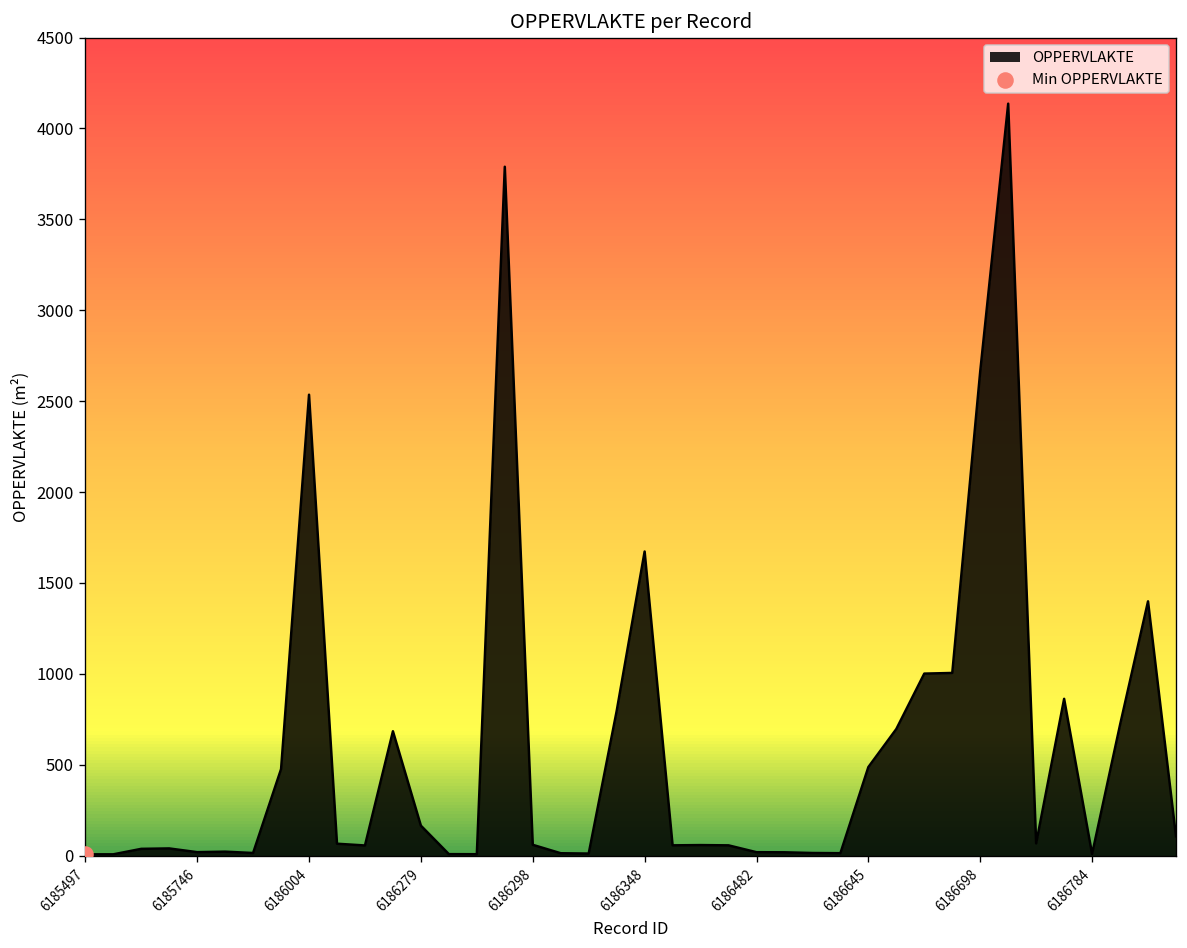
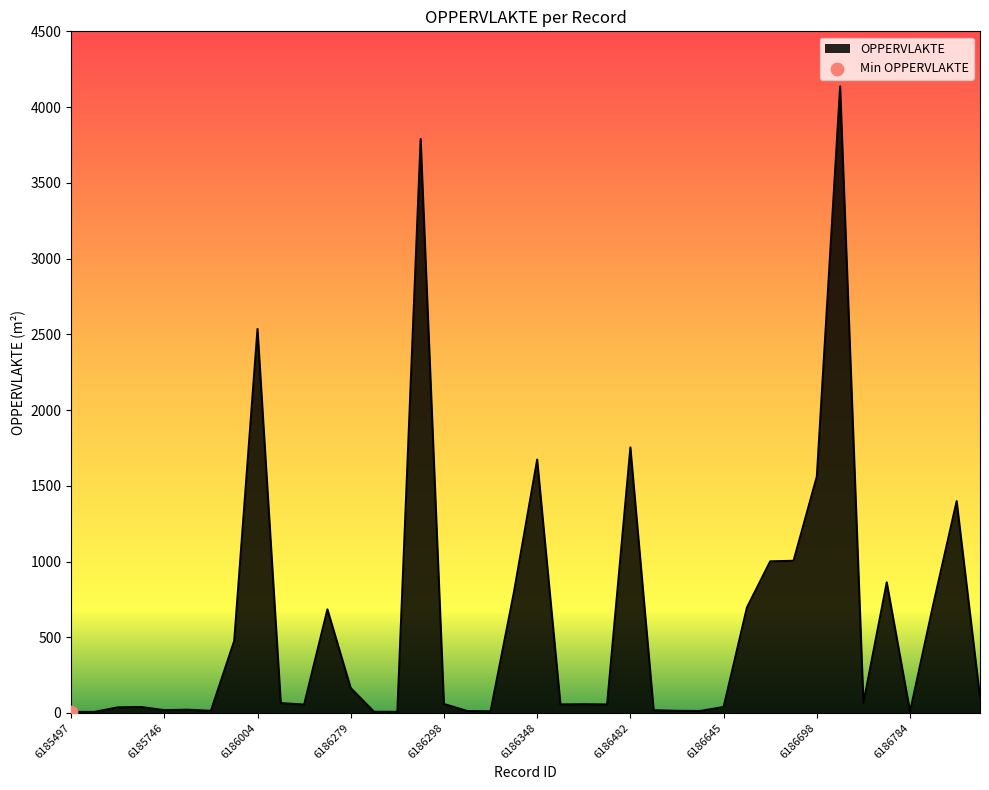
OPPERVLAKTE, 6186482: 20 -> 1750
OPPERVLAKTE, 6186645: 490 -> 40
OPPERVLAKTE, 6186698: 2660 -> 1560
